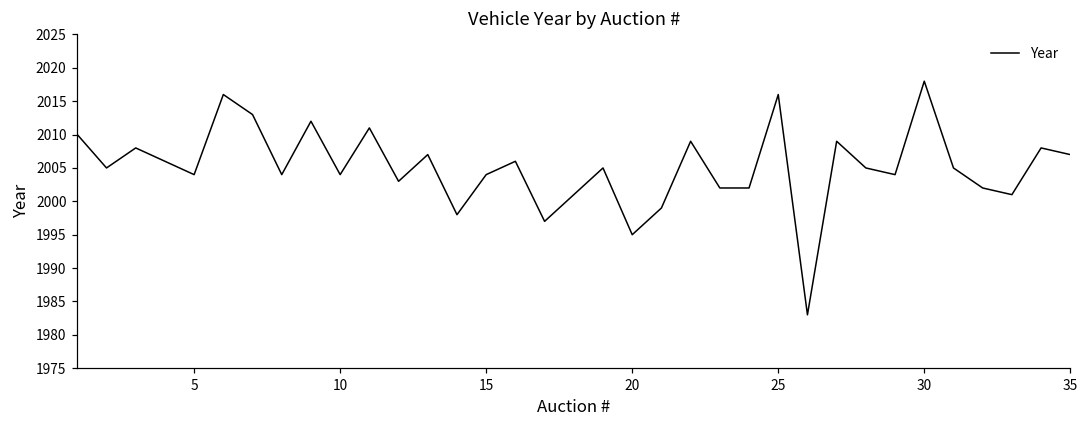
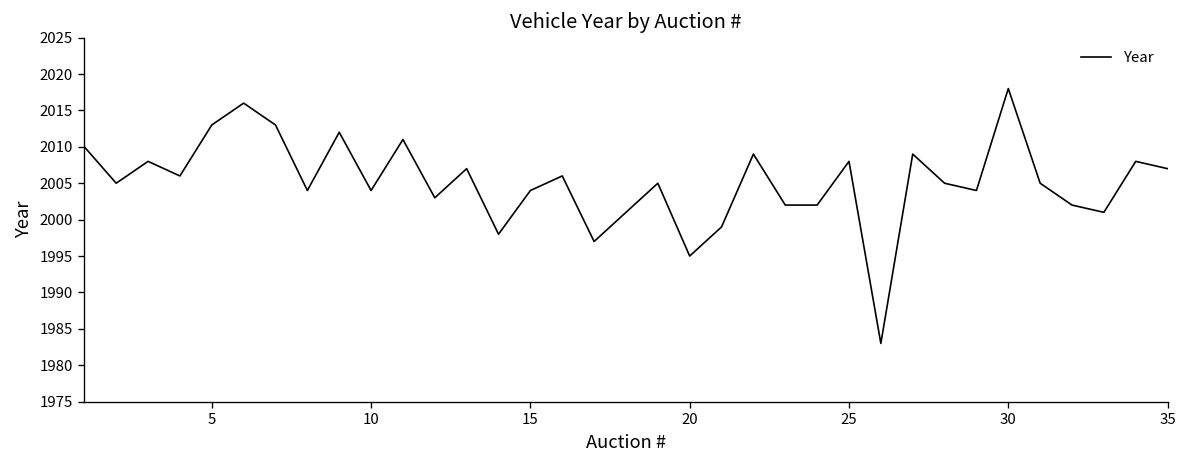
5: 2004 -> 2013
25: 2016 -> 2008
